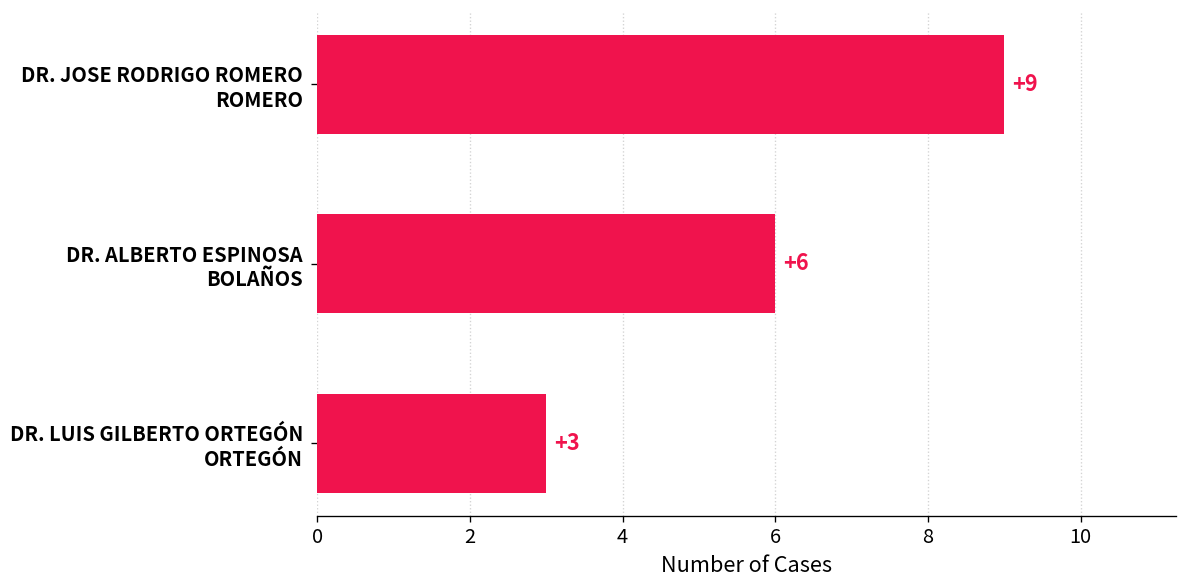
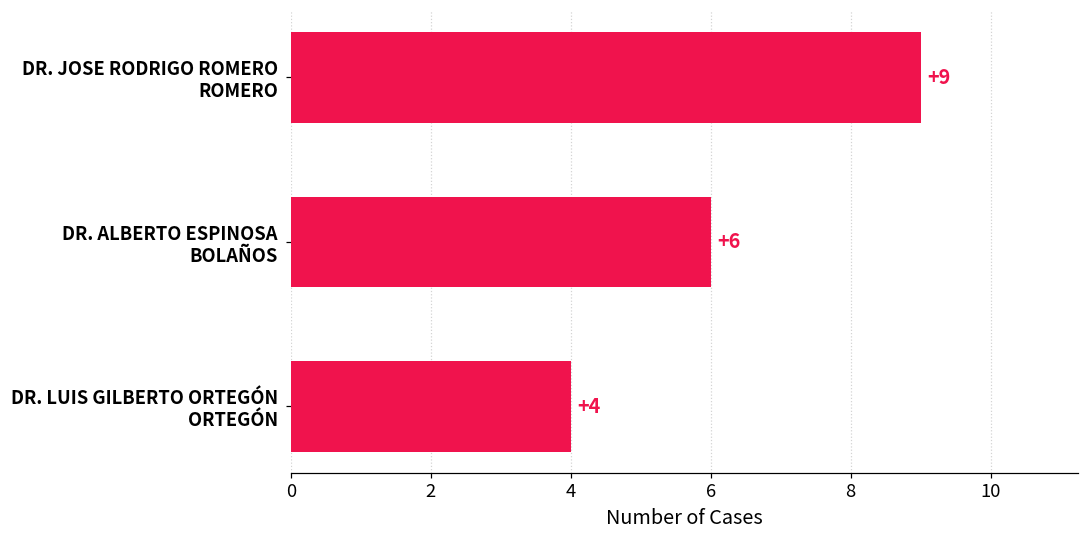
DR. LUIS GILBERTO ORTEGÓN ORTEGÓN: +3 -> +4
